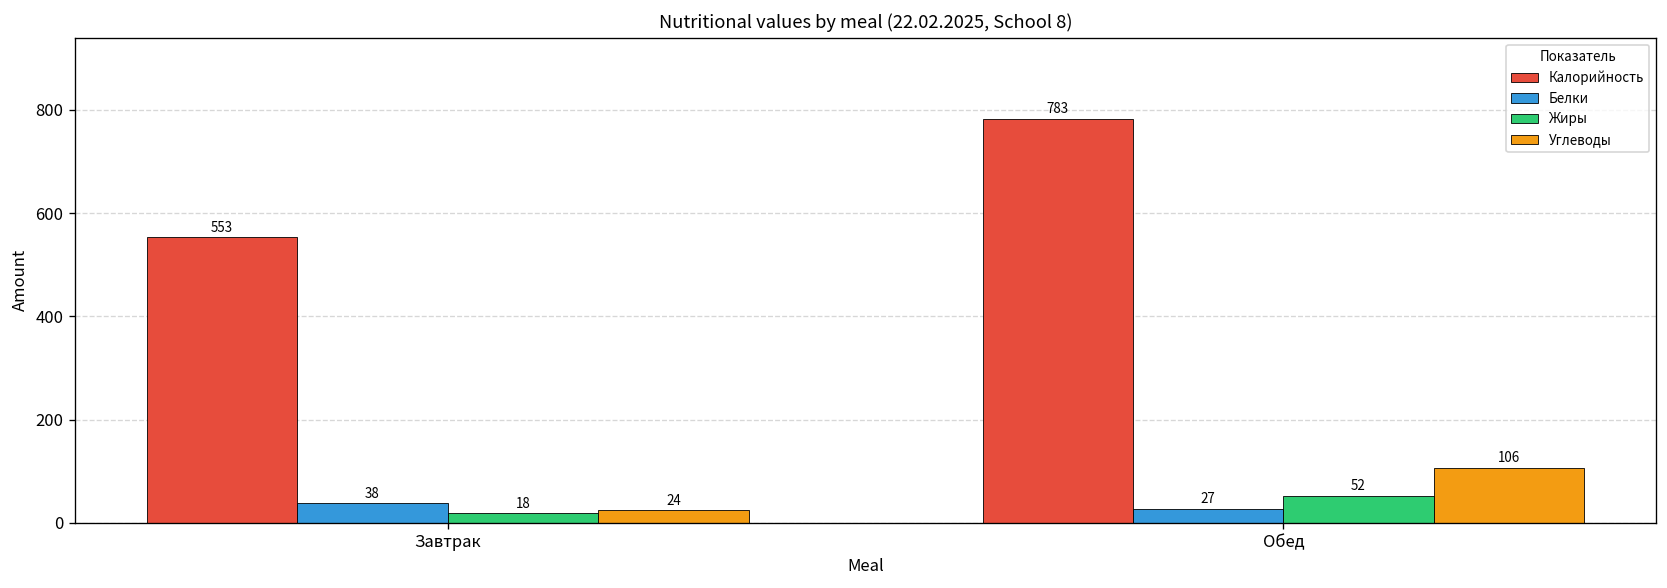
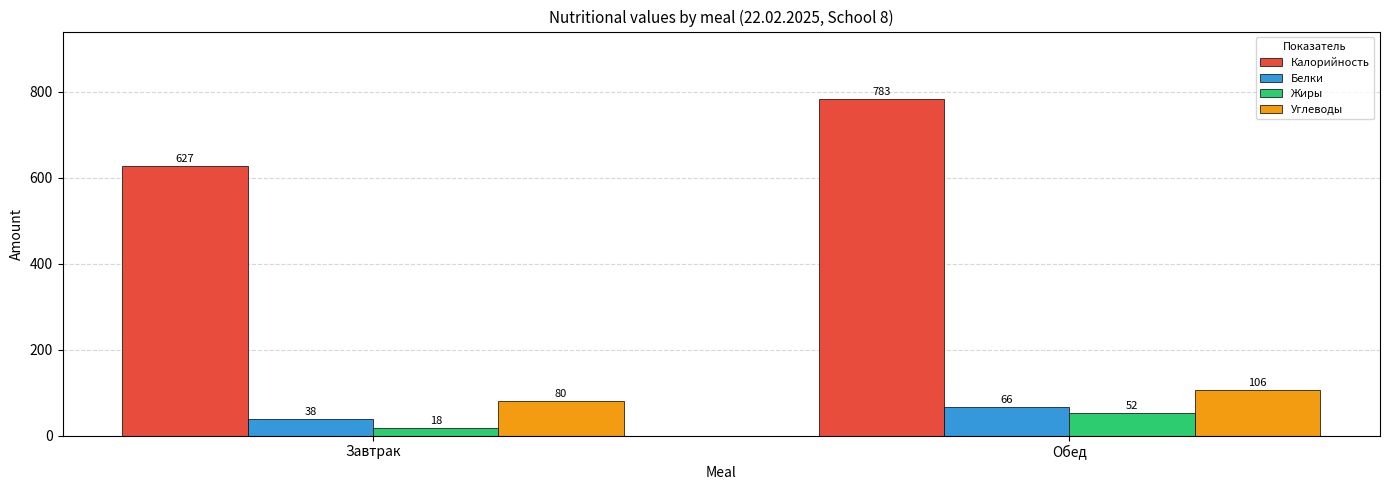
Калорийность, Завтрак: 553 -> 627
Углеводы, Завтрак: 24 -> 80
Белки, Обед: 27 -> 66
